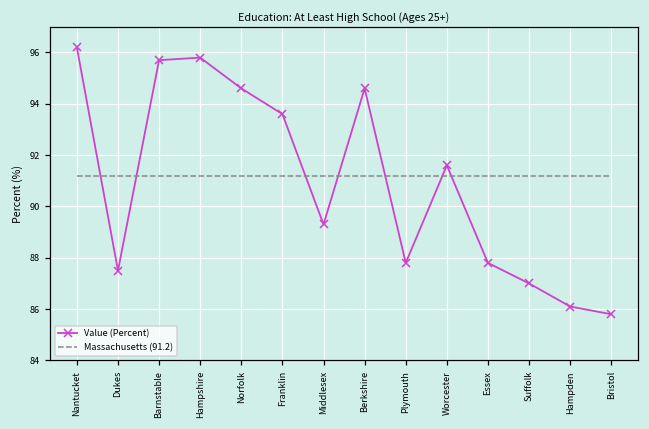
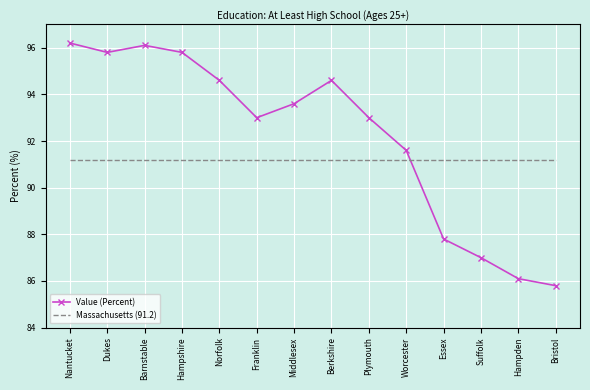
Value (Percent), Dukes: 87.5 -> 95.8
Value (Percent), Barnstable: 95.7 -> 96.1
Value (Percent), Franklin: 93.6 -> 93.0
Value (Percent), Middlesex: 89.3 -> 93.6
Value (Percent), Plymouth: 87.8 -> 93.0
